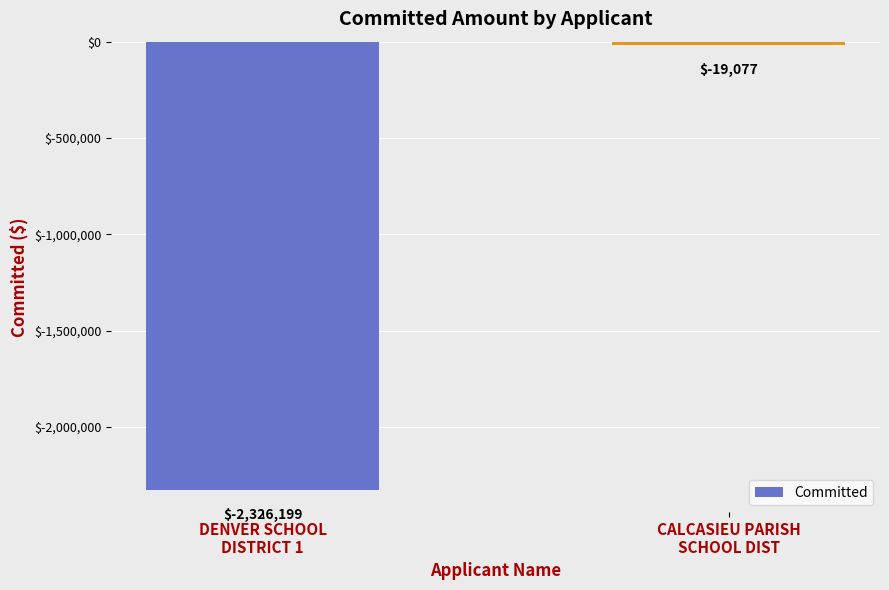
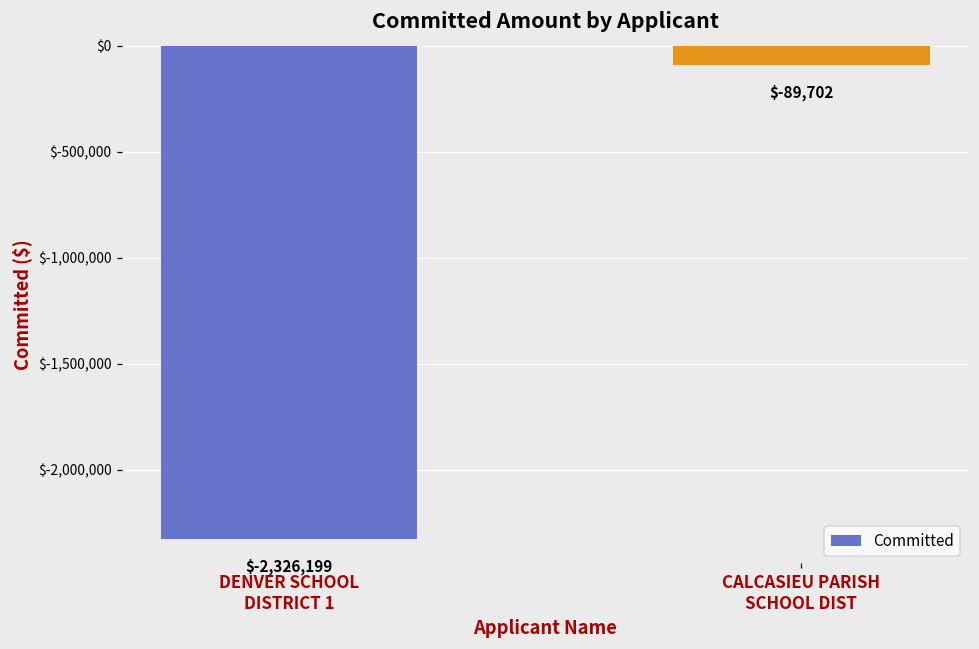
CALCASIEU PARISH SCHOOL DIST: $-19,077 -> $-89,702
